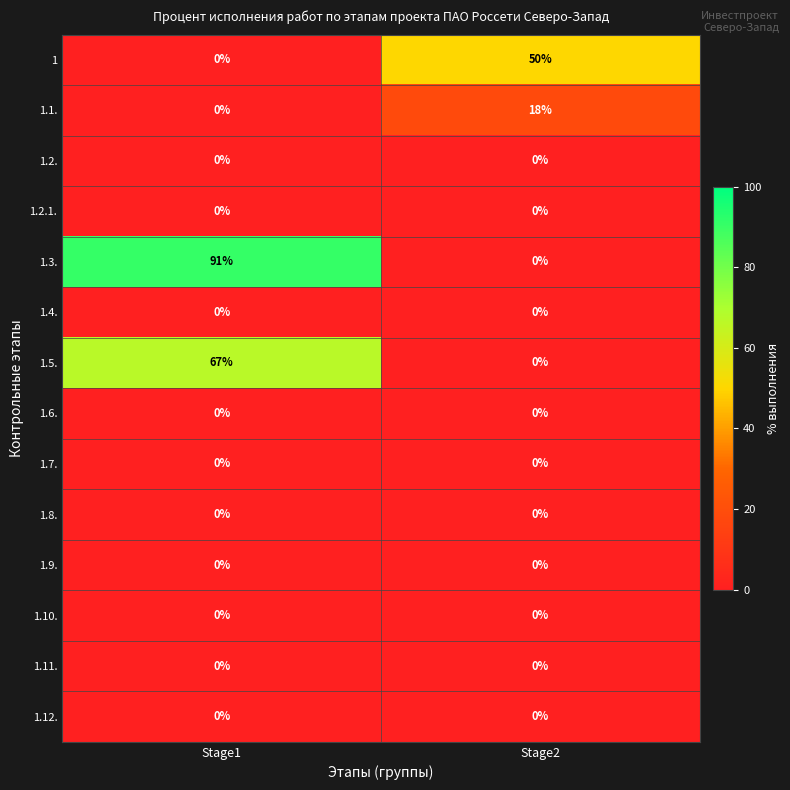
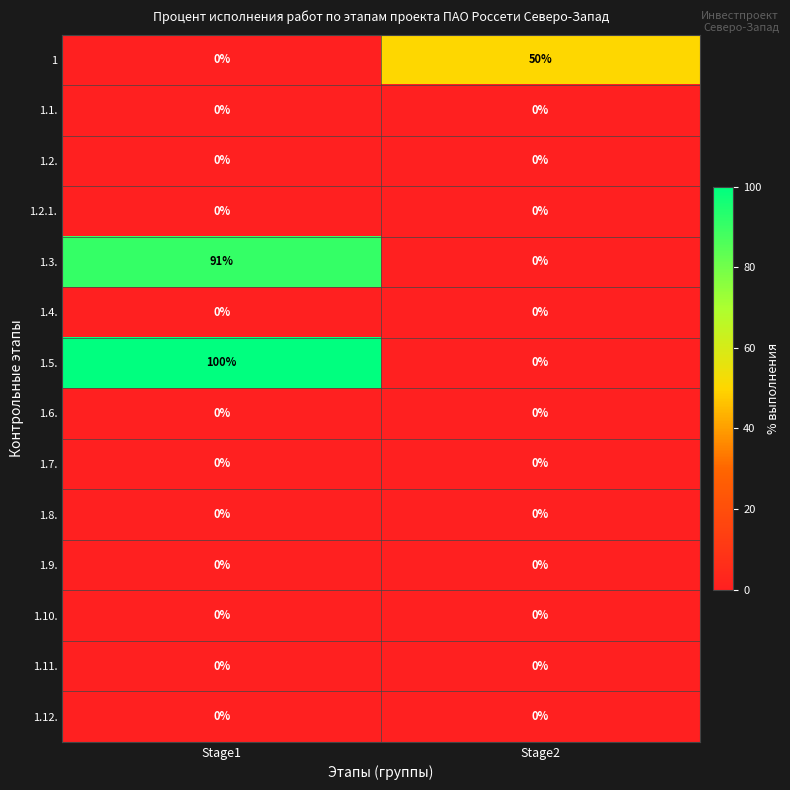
1.1., Stage2: 18% -> 0%
1.5., Stage1: 67% -> 100%
